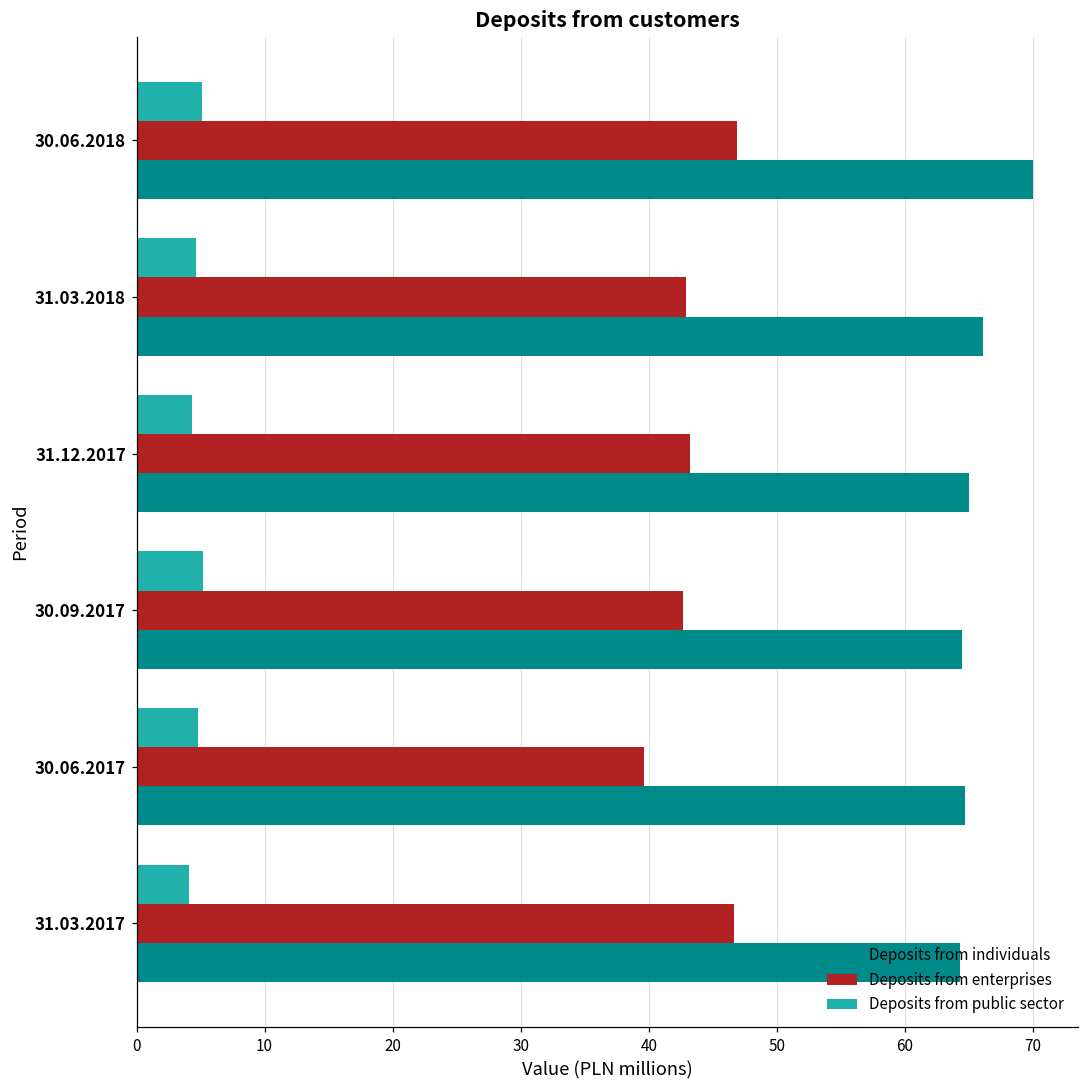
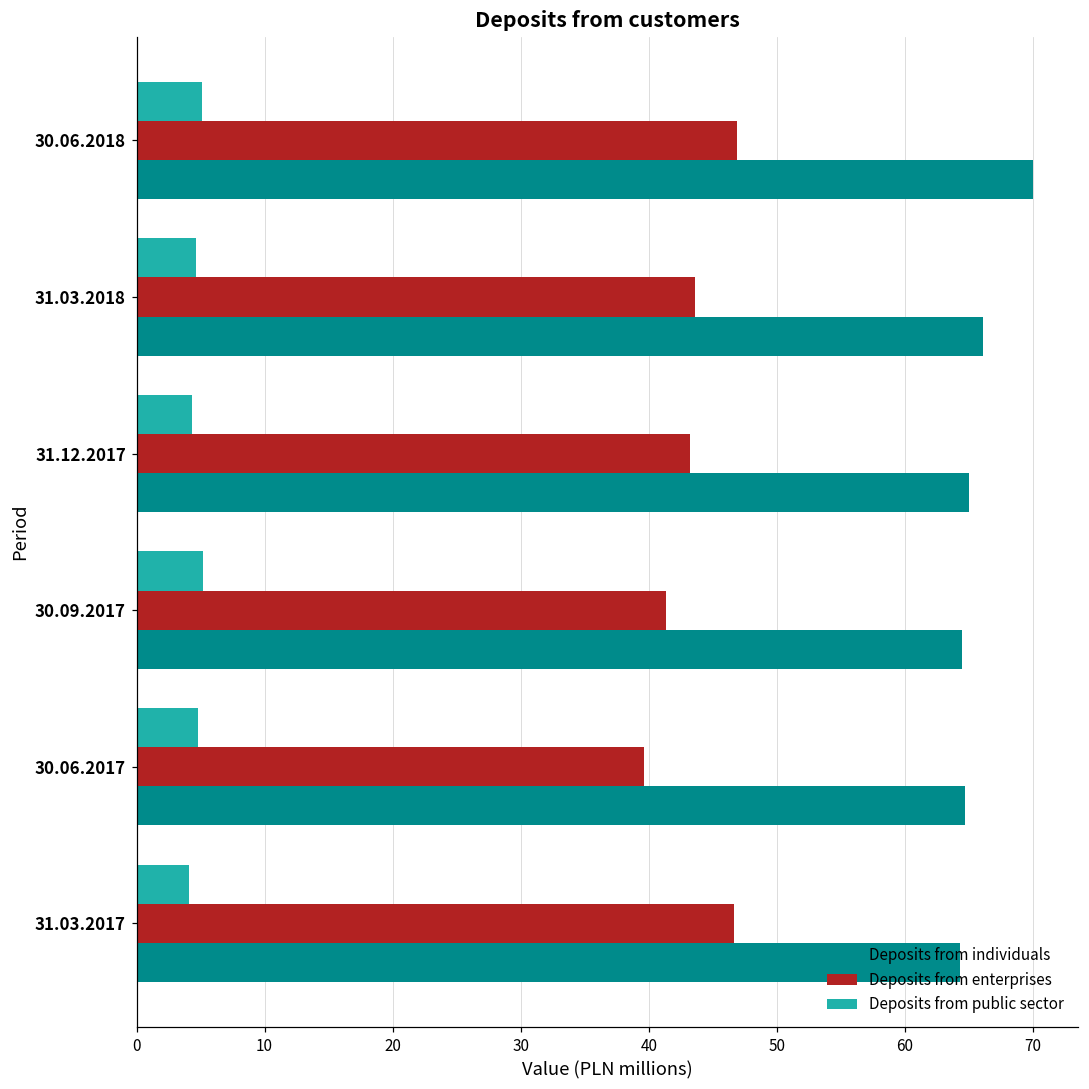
Deposits from enterprises, 31.03.2018: 42.9 -> 43.6
Deposits from enterprises, 30.09.2017: 42.7 -> 41.4
